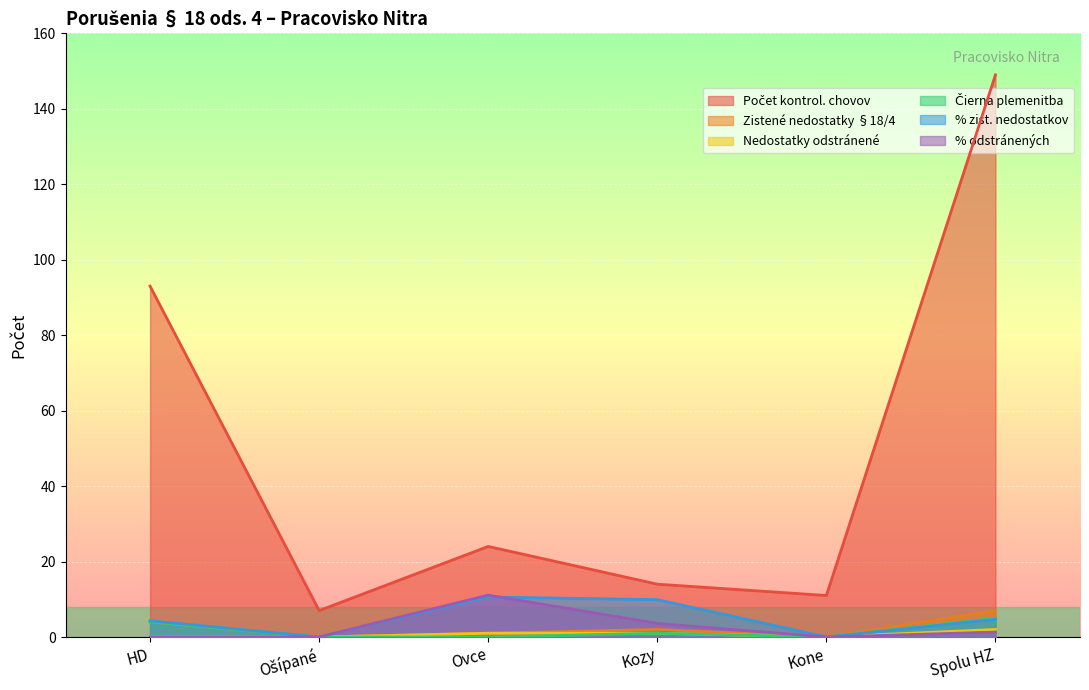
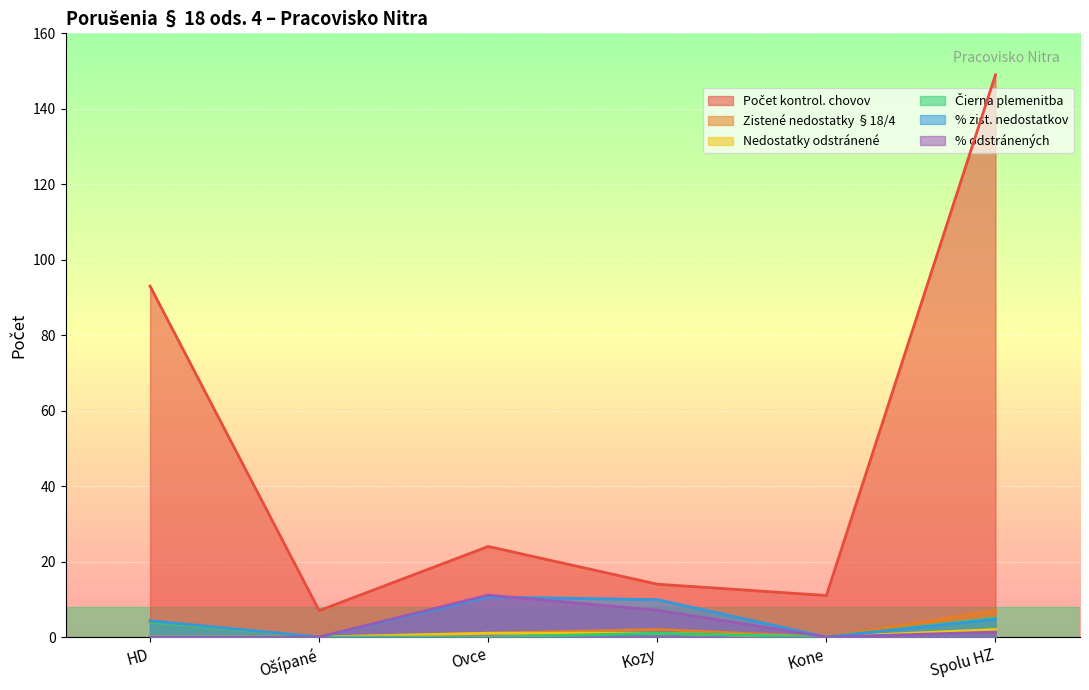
% odstránených, Kozy: 4 -> 7
